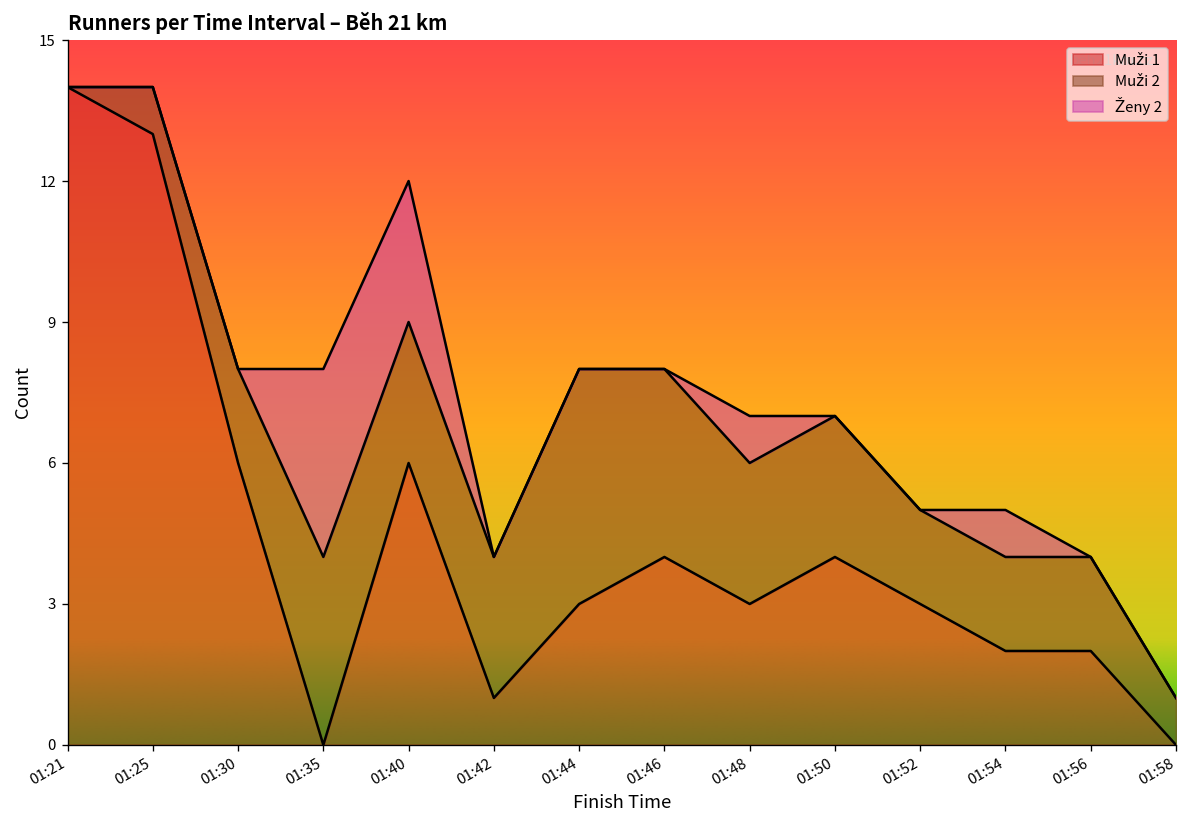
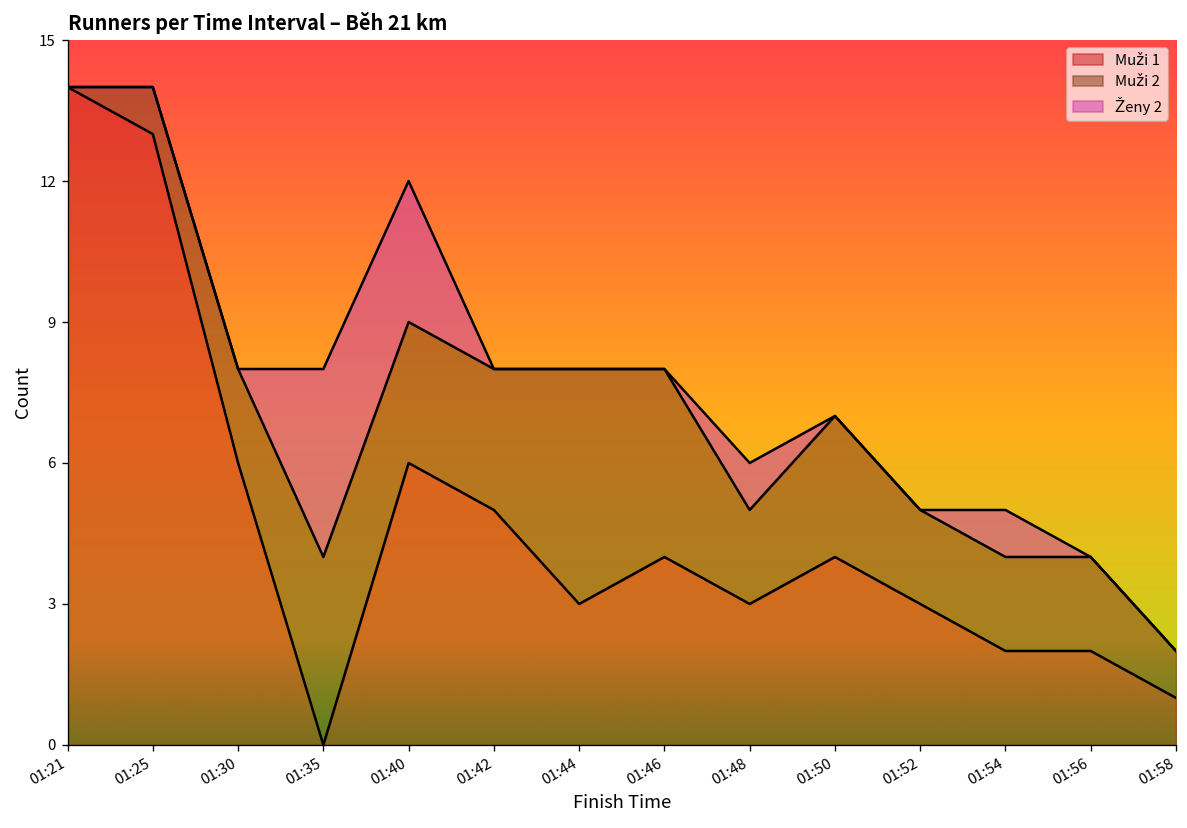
Muži 1, 01:42: 1 -> 5
Muži 2, 01:48: 3 -> 2
Muži 1, 01:58: 0 -> 1
